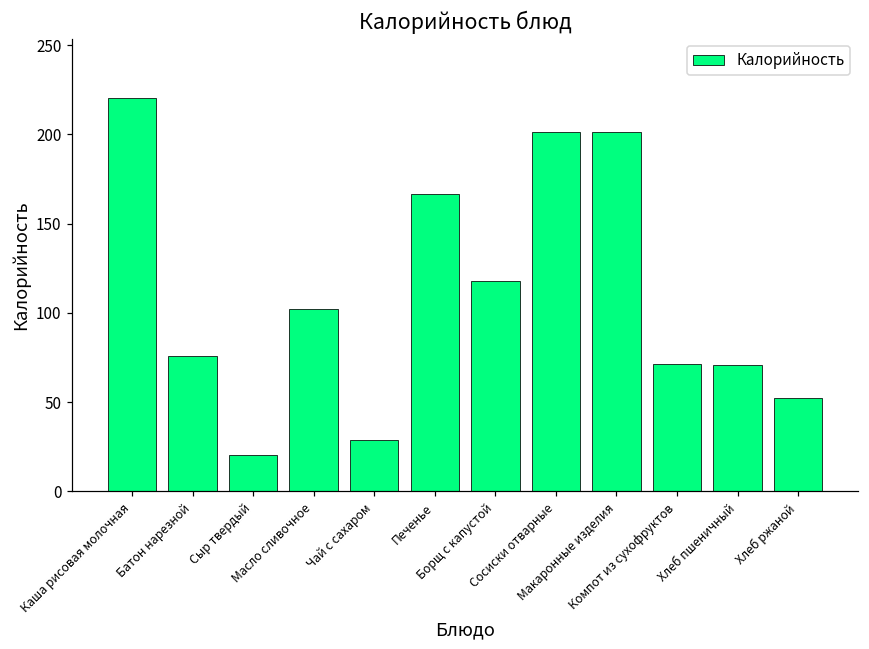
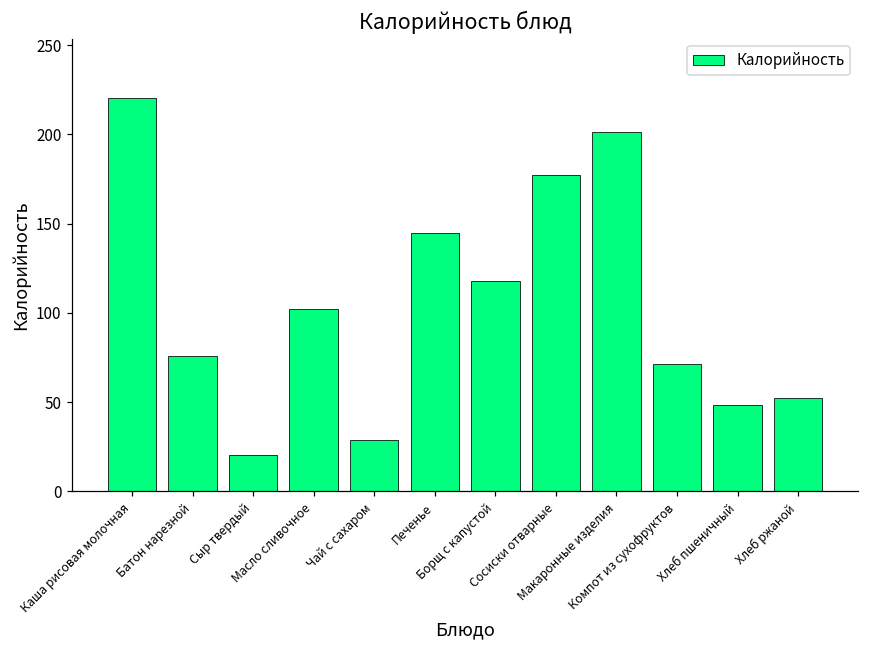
Печенье: 167 -> 145
Сосиски отварные: 201 -> 177
Хлеб пшеничный: 71 -> 48
